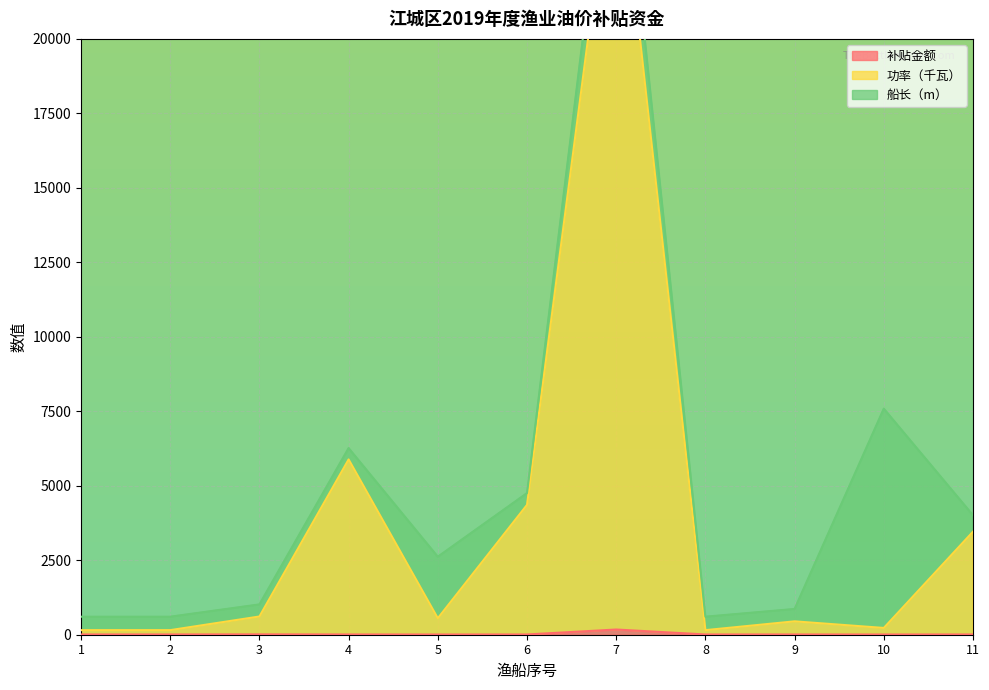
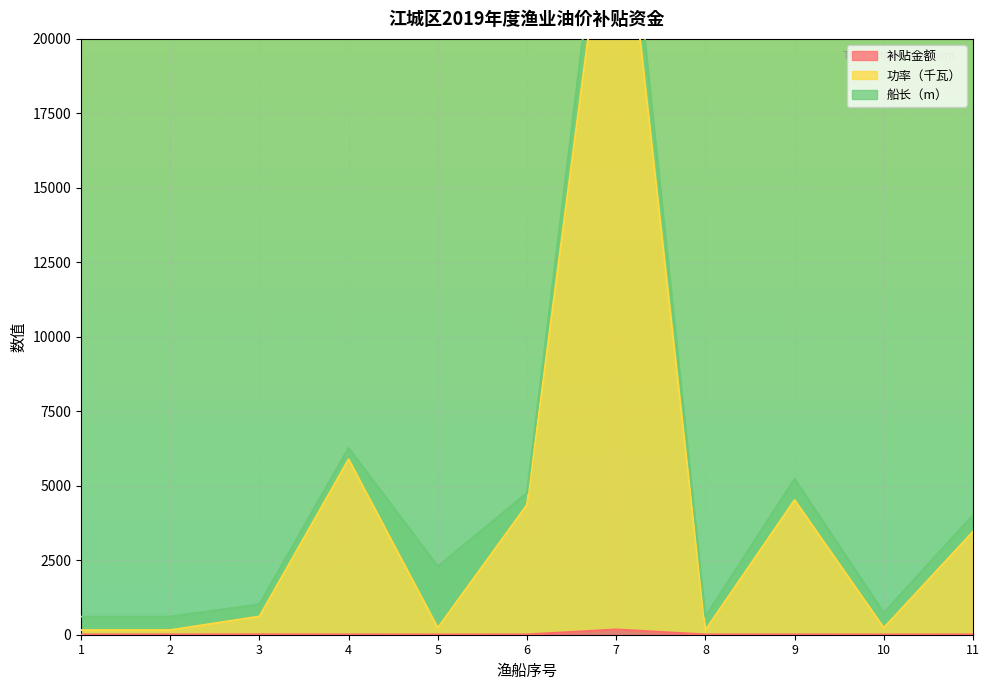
功率（千瓦）, 5: 500 -> 200
功率（千瓦）, 9: 400 -> 4500
船长（m）, 9: 400 -> 700
船长（m）, 10: 7400 -> 500
